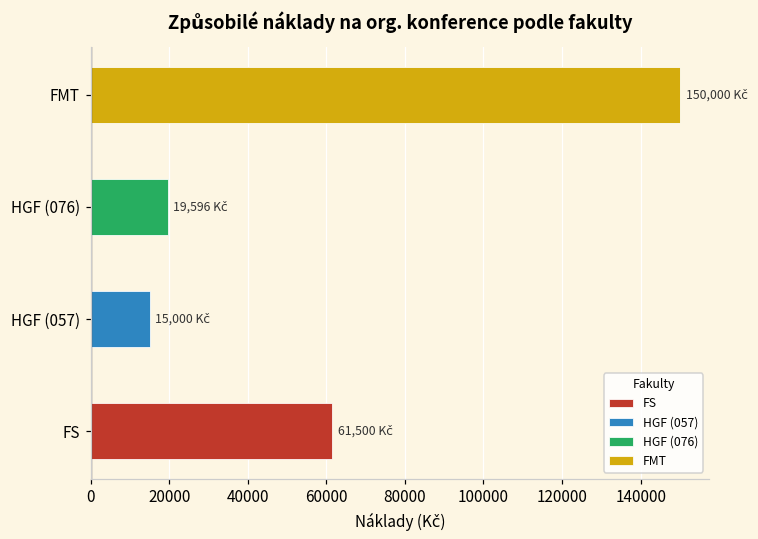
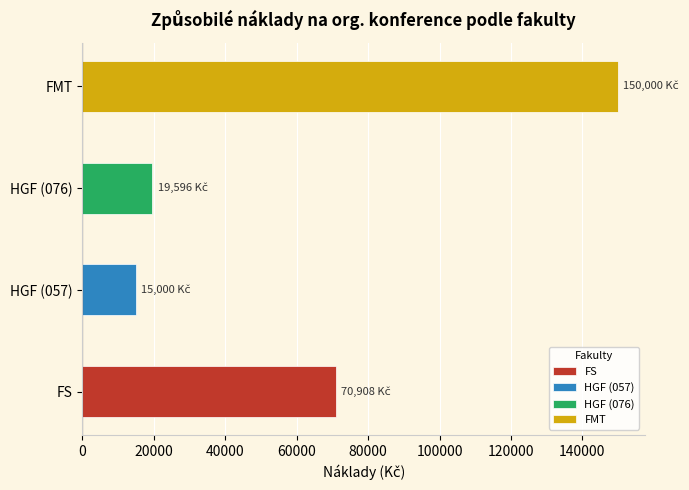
FS, FS: 61,500 -> 70,908
